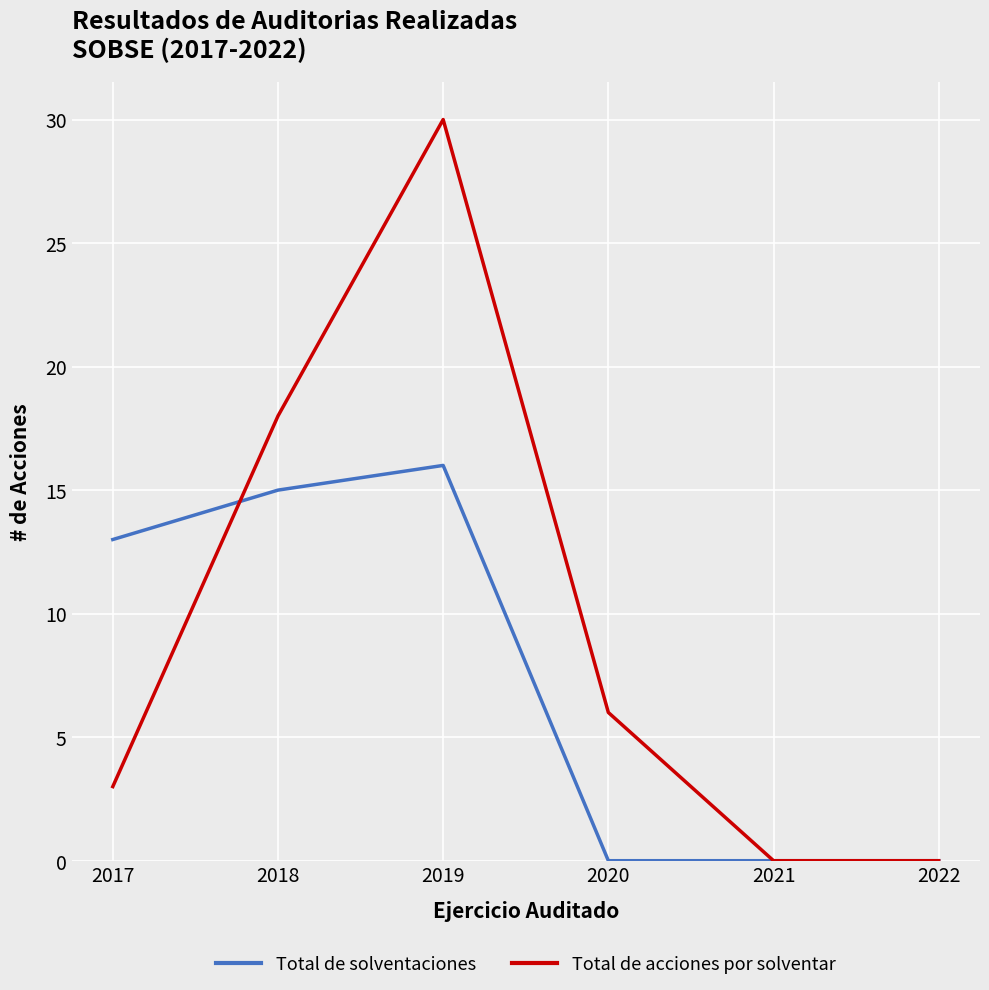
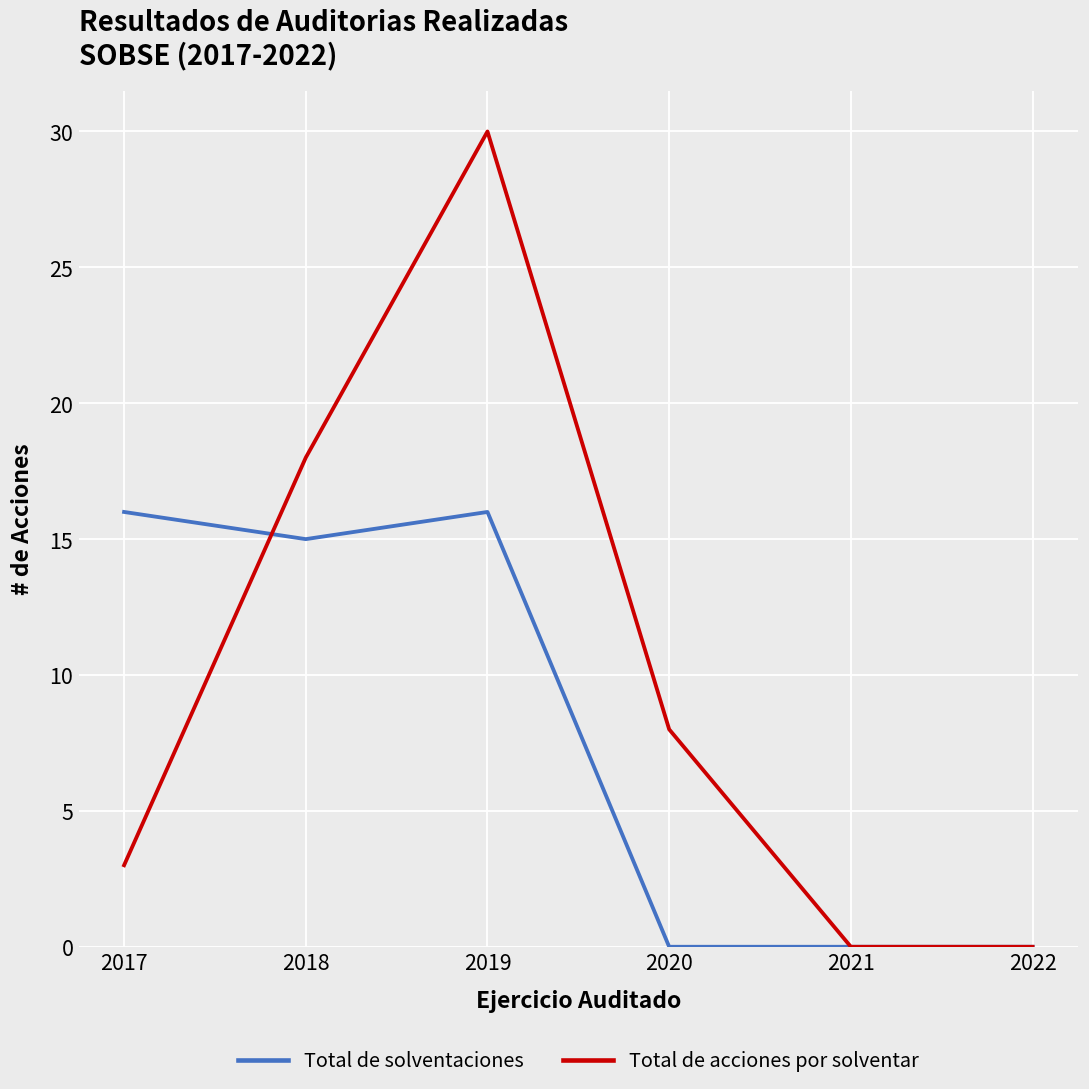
Total de solventaciones, 2017: 13 -> 16
Total de acciones por solventar, 2020: 6 -> 8
